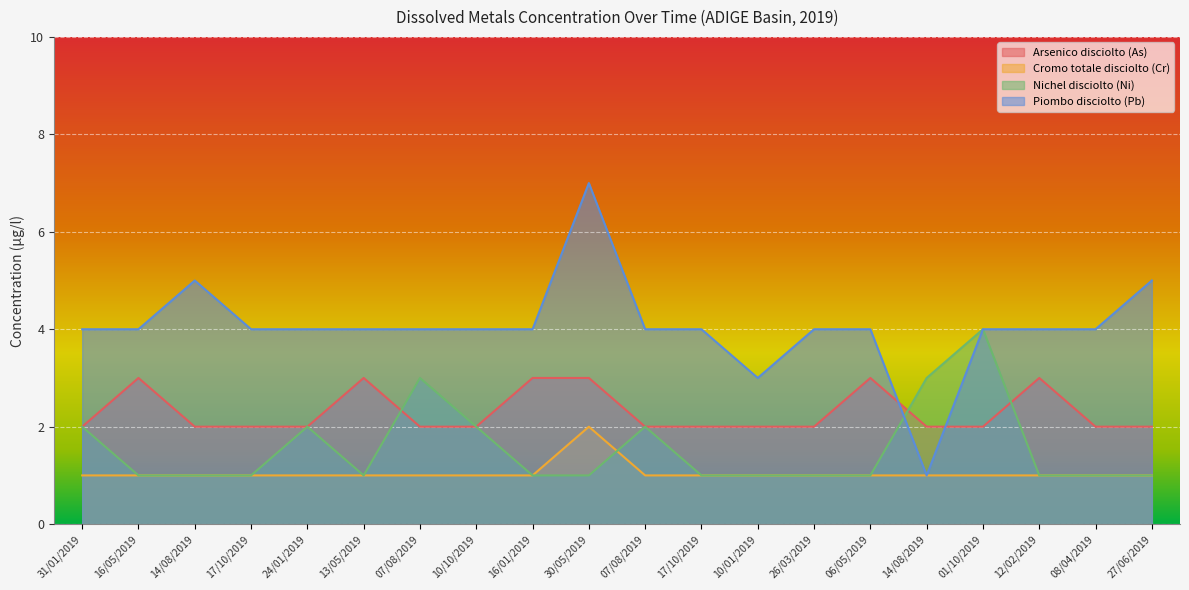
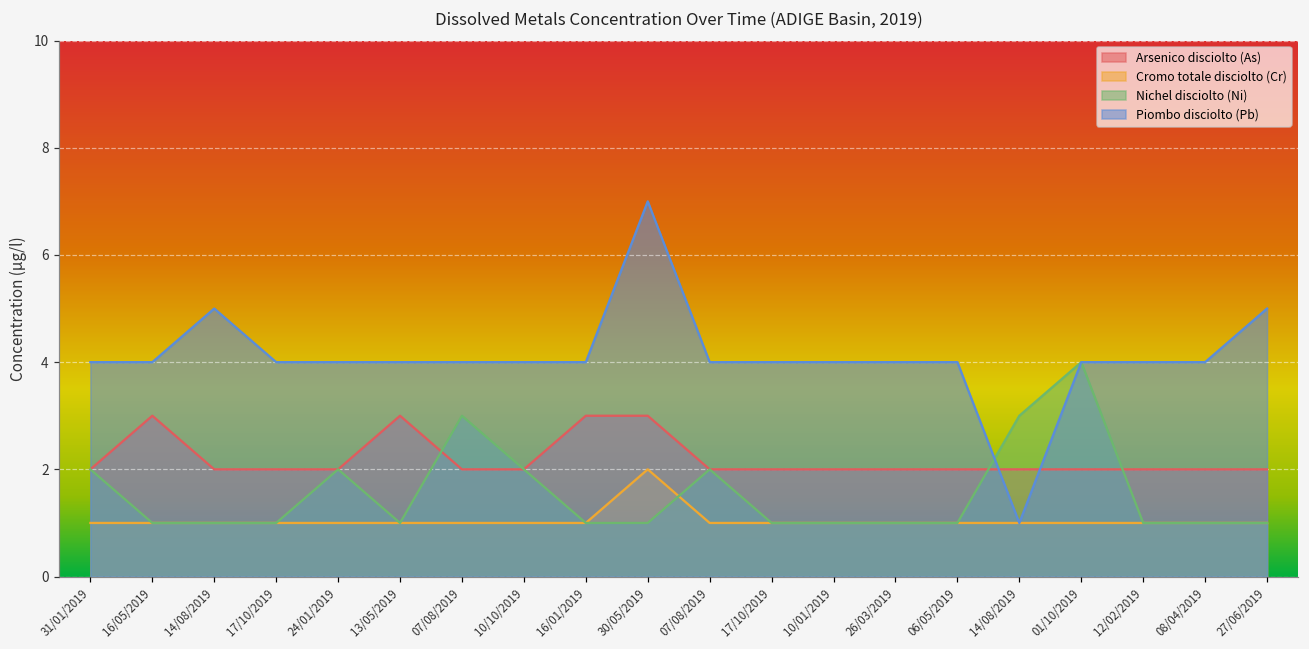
Piombo disciolto (Pb), 10/01/2019: 3 -> 4
Arsenico disciolto (As), 06/05/2019: 3 -> 2
Arsenico disciolto (As), 12/02/2019: 3 -> 2
